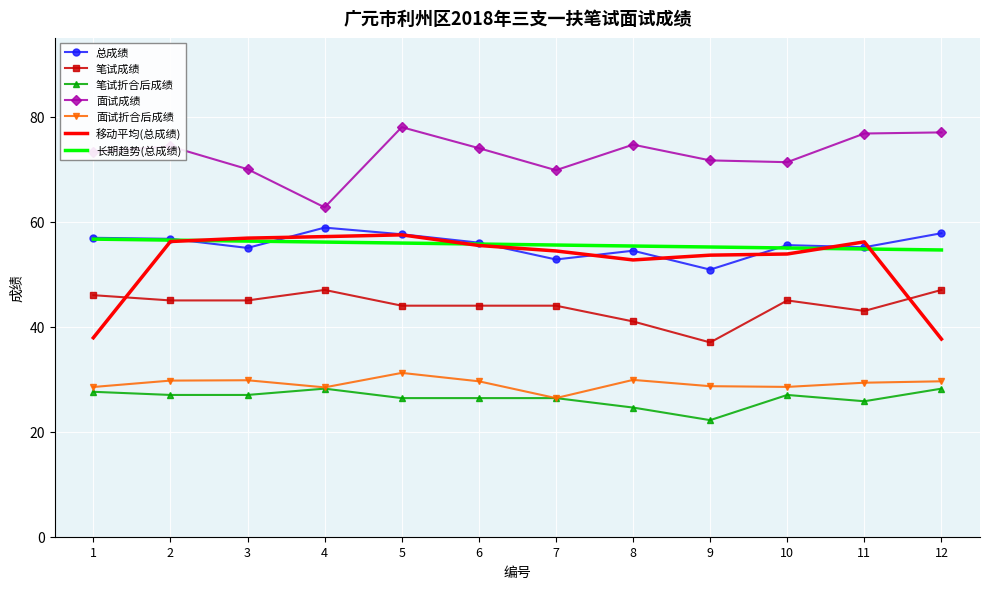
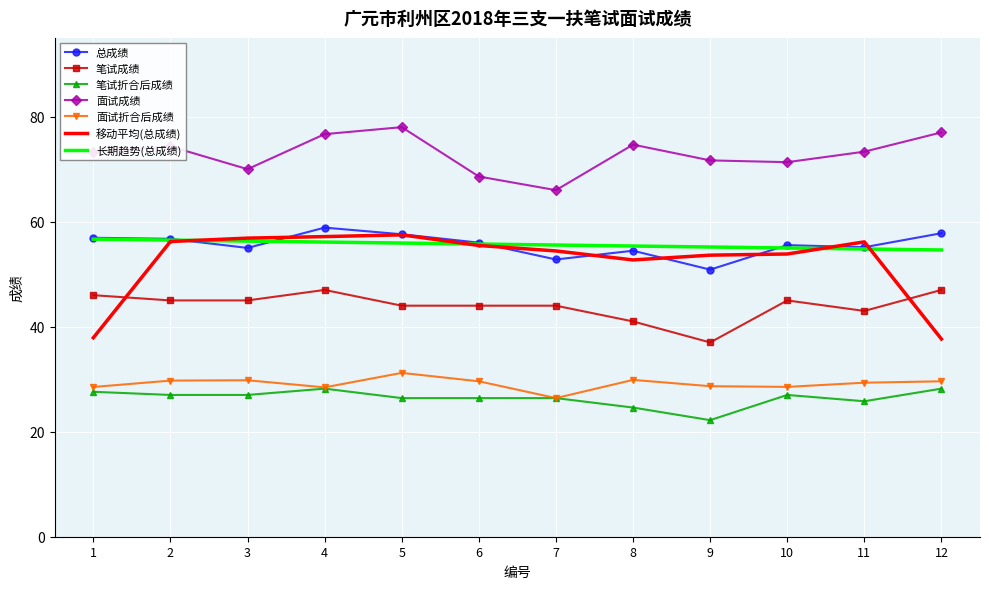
面试成绩, 4: 63 -> 77
面试成绩, 6: 74 -> 69
面试成绩, 7: 70 -> 66
面试成绩, 11: 77 -> 73
